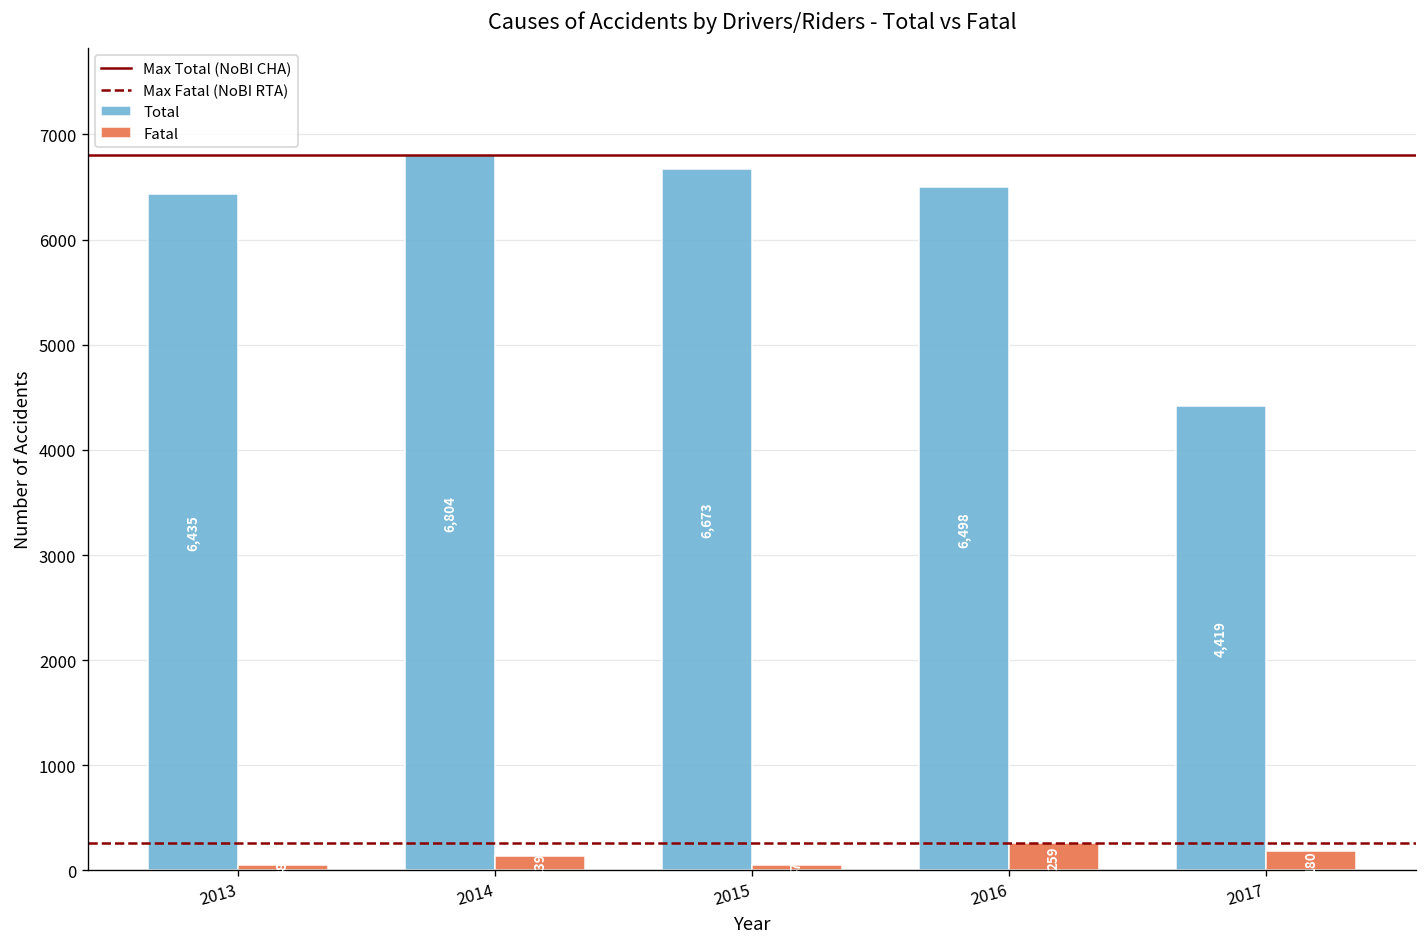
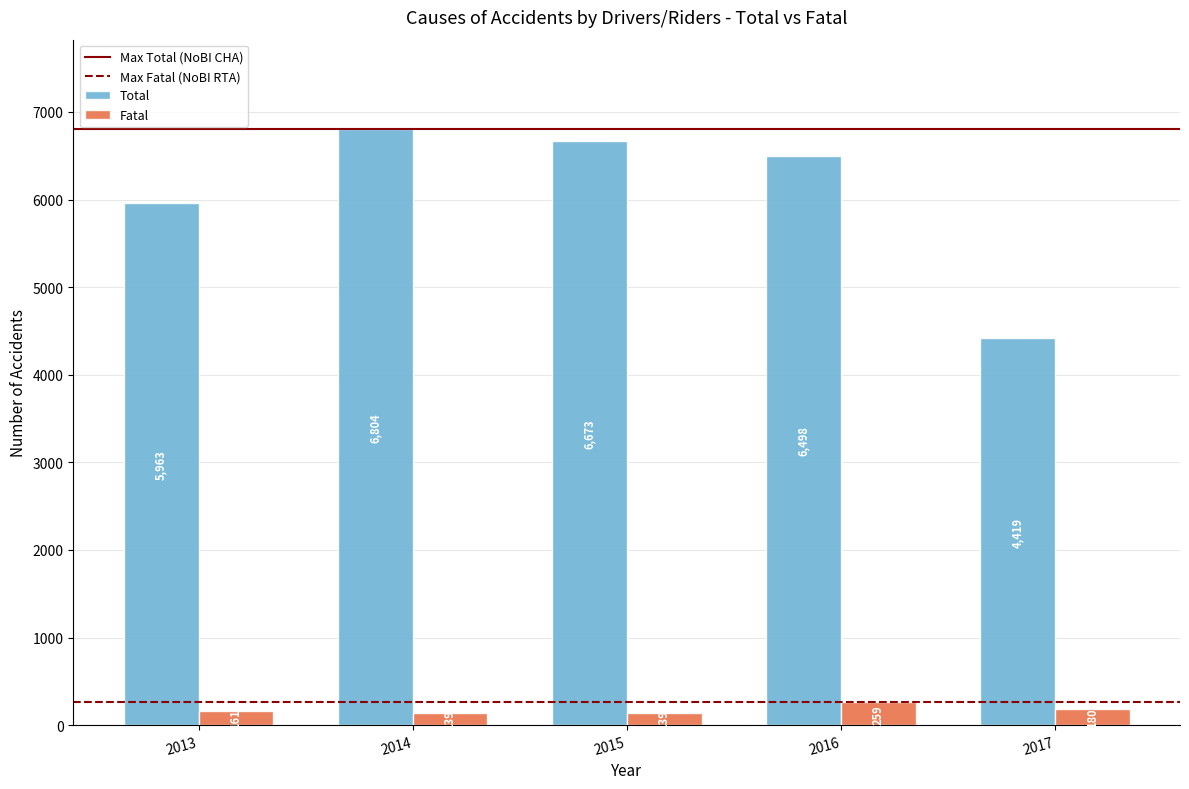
Total, 2013: 6,435 -> 5,963
Fatal, 2013: 0 -> 200
Fatal, 2015: 0 -> 100
